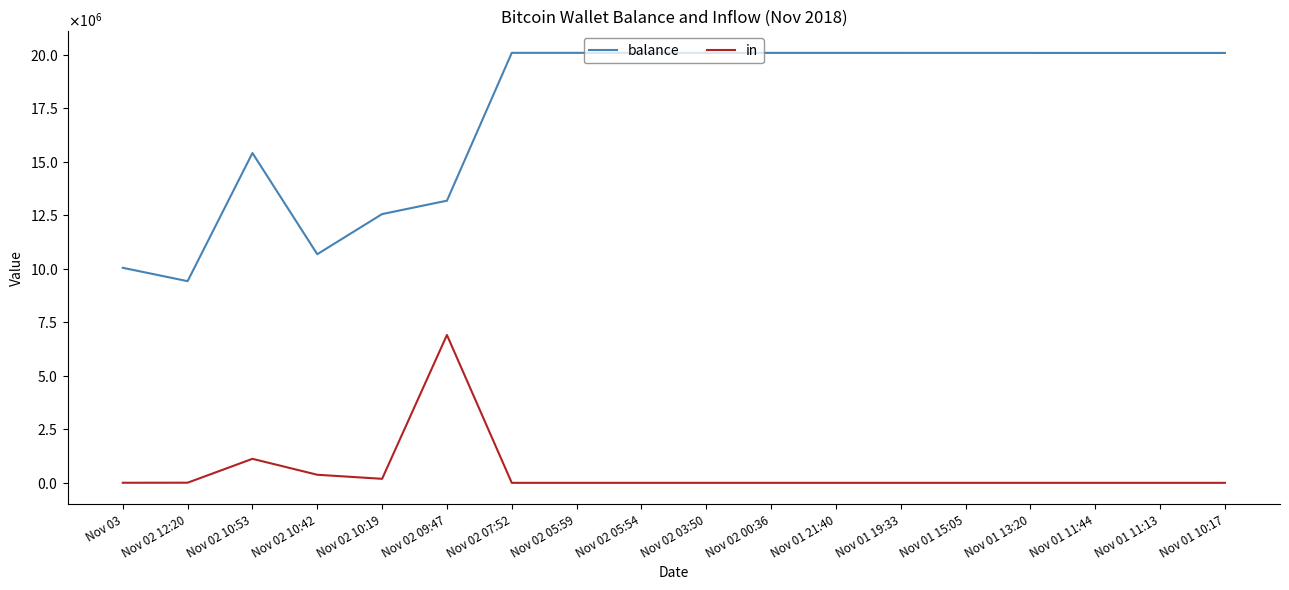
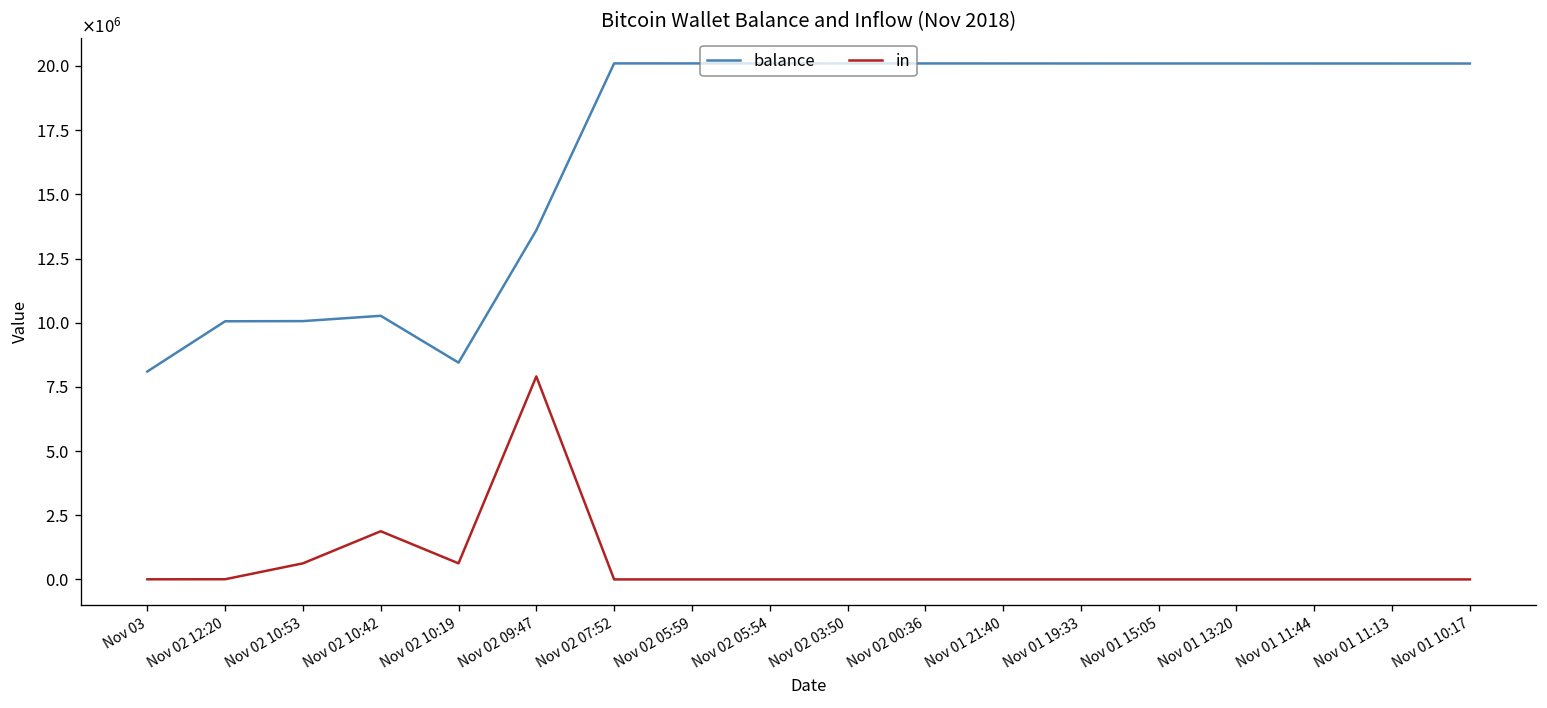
balance, Nov 03: 10100000 -> 8100000
balance, Nov 02 12:20: 9400000 -> 10100000
balance, Nov 02 10:53: 15400000 -> 10100000
in, Nov 02 10:53: 1100000 -> 600000
balance, Nov 02 10:42: 10700000 -> 10300000
in, Nov 02 10:42: 400000 -> 1900000
balance, Nov 02 10:19: 12600000 -> 8400000
in, Nov 02 10:19: 200000 -> 600000
balance, Nov 02 09:47: 13200000 -> 13600000
in, Nov 02 09:47: 6900000 -> 7900000
